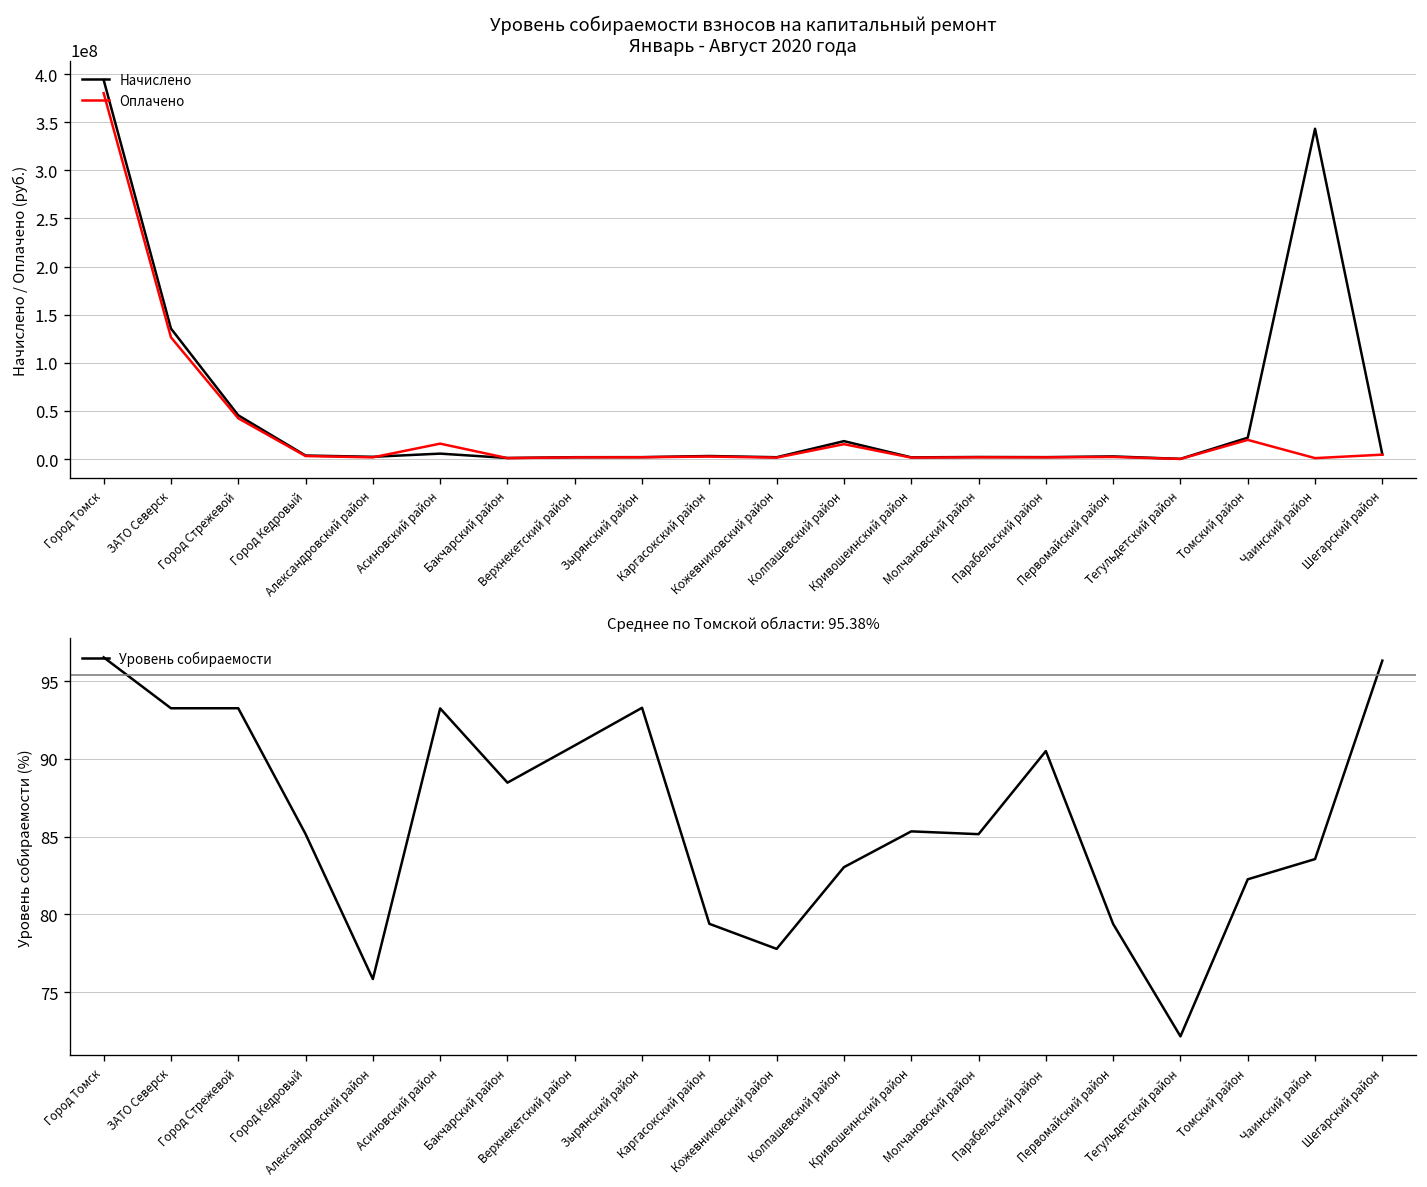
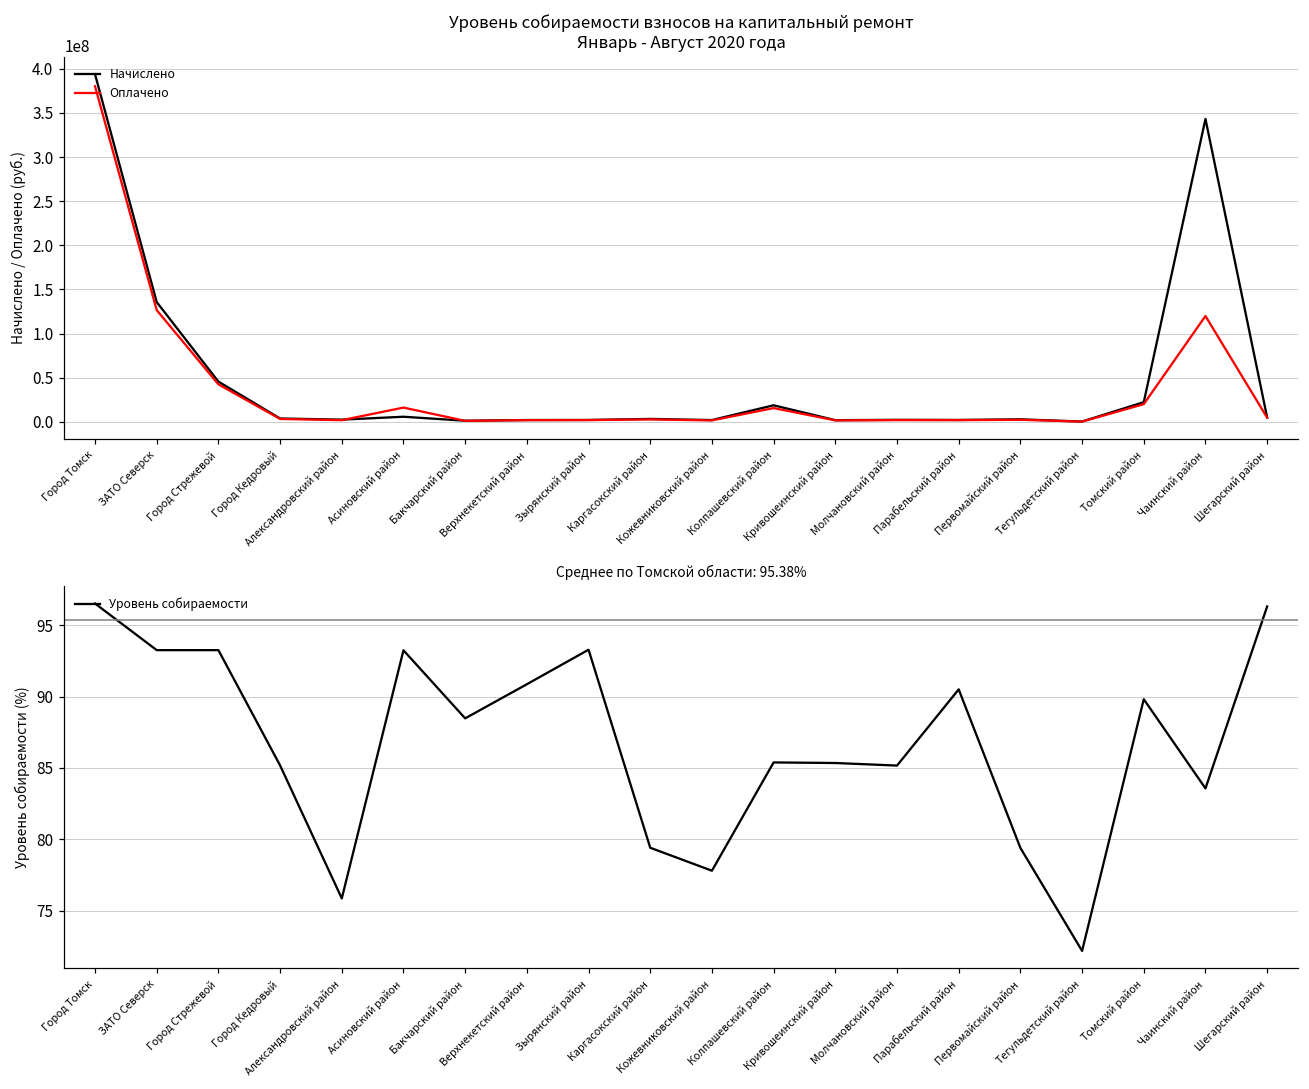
Уровень собираемости взносов на капитальный ремонт Январь - Август 2020 года, Оплачено, Чаинский район: 0 -> 120000000
Среднее по Томской области: 95.38%, Колпашевский район: 83.0 -> 85.4
Среднее по Томской области: 95.38%, Томский район: 82.3 -> 89.8
